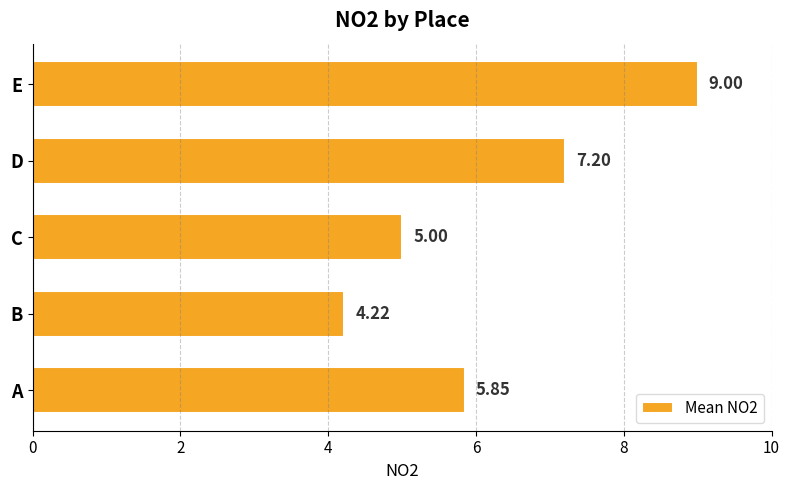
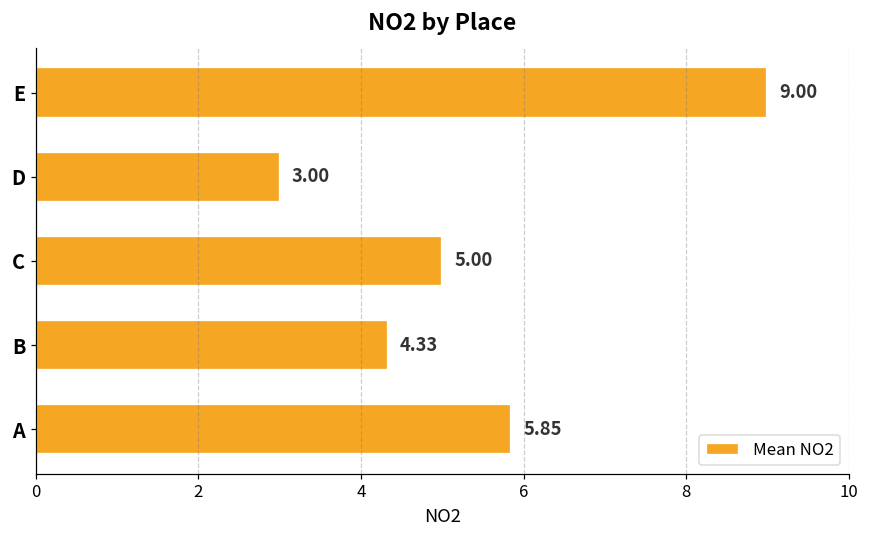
D: 7.20 -> 3.00
B: 4.22 -> 4.33
